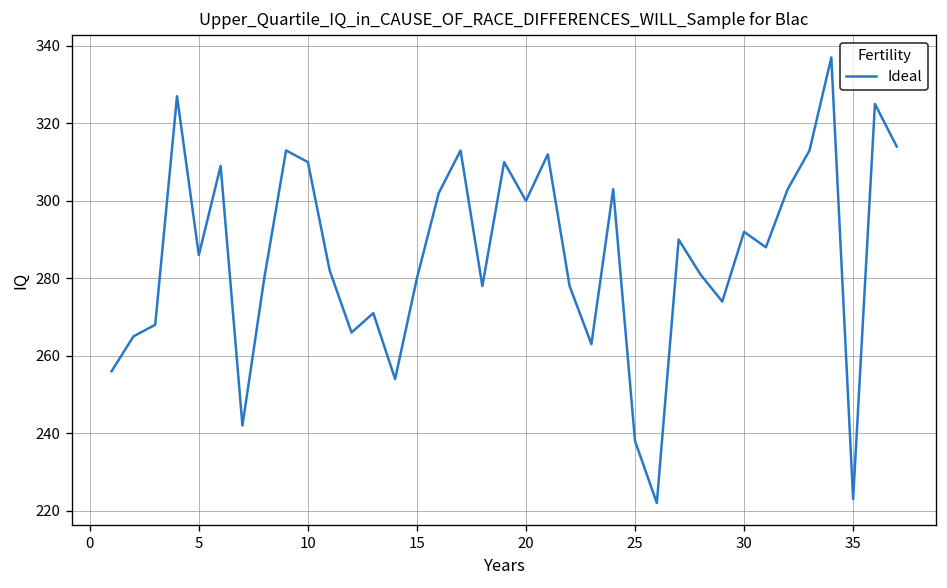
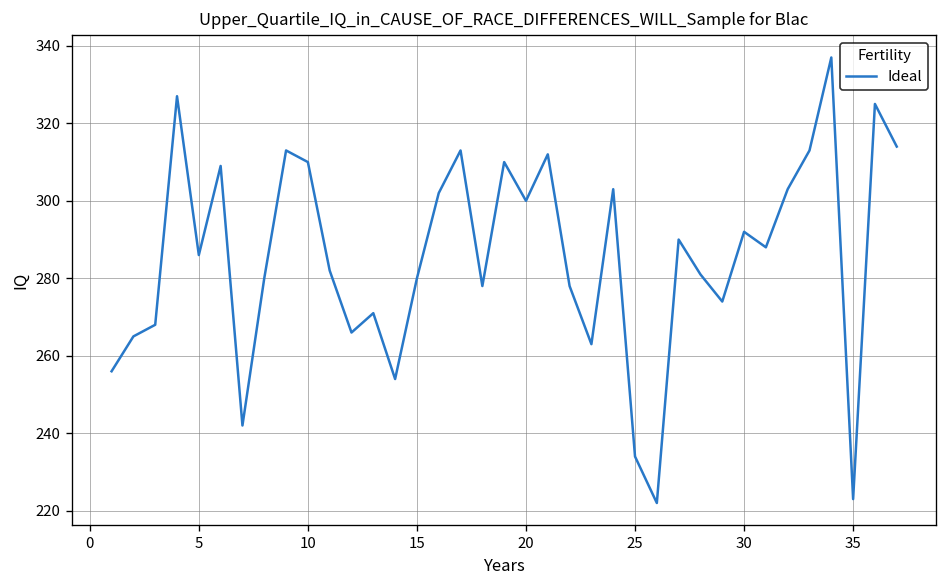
25: 238 -> 234
